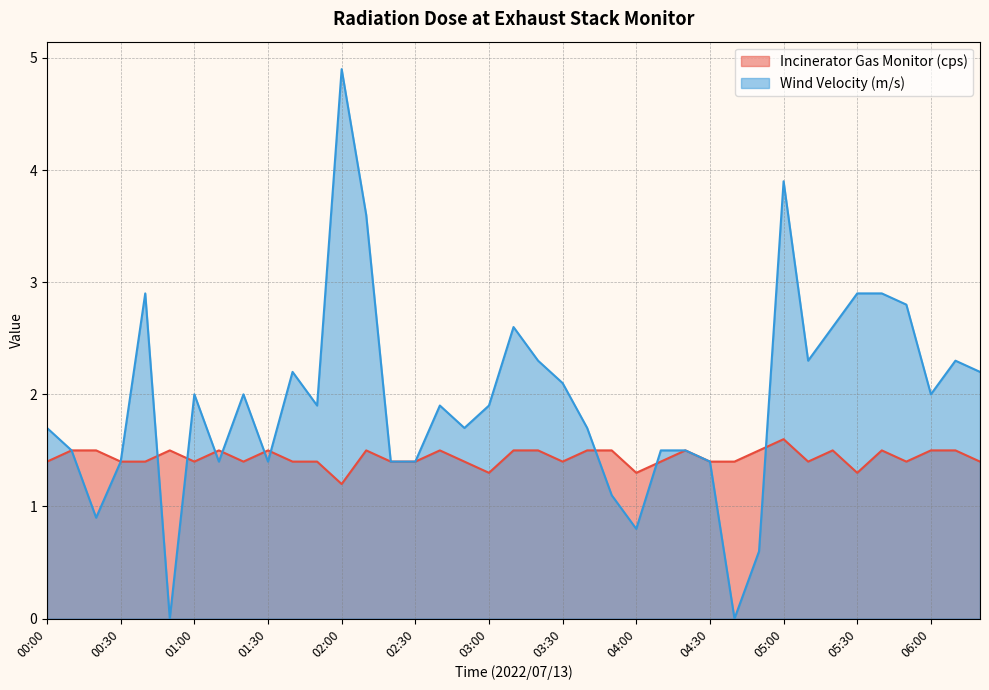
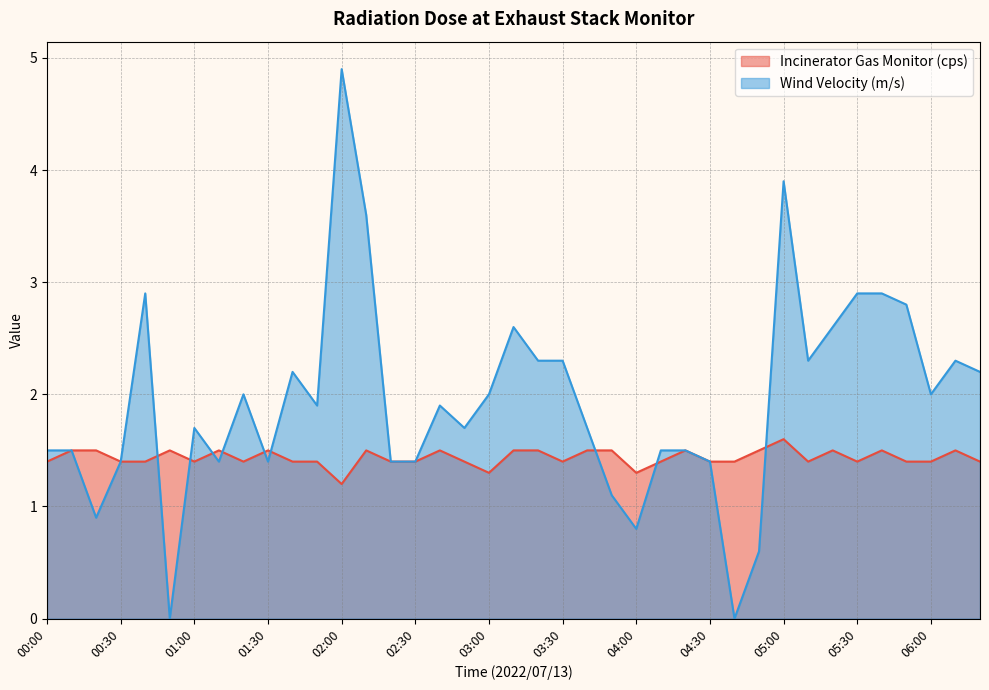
Wind Velocity (m/s), 00:00: 1.7 -> 1.5
Wind Velocity (m/s), 01:00: 2.0 -> 1.7
Wind Velocity (m/s), 03:00: 1.9 -> 2.0
Wind Velocity (m/s), 03:30: 2.1 -> 2.3
Incinerator Gas Monitor (cps), 05:30: 1.3 -> 1.4
Incinerator Gas Monitor (cps), 06:00: 1.5 -> 1.4
